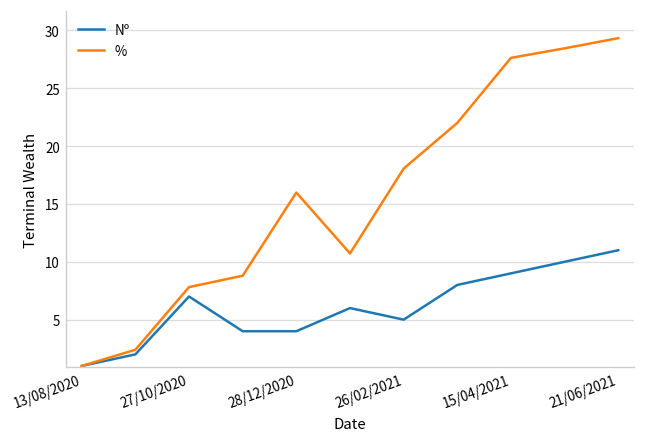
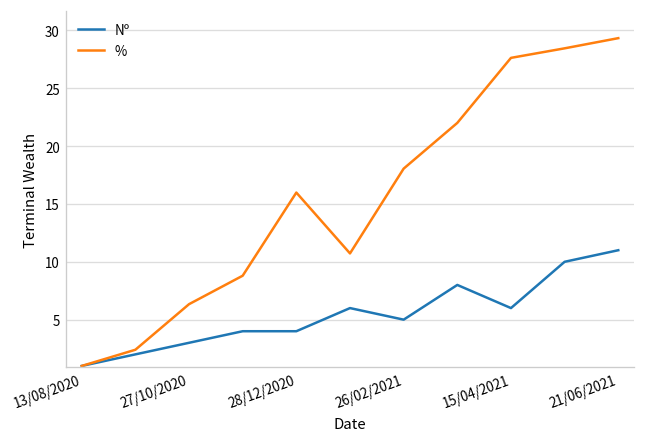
Nº, 27/10/2020: 7 -> 3
%, 27/10/2020: 8 -> 6
Nº, 15/04/2021: 9 -> 6
